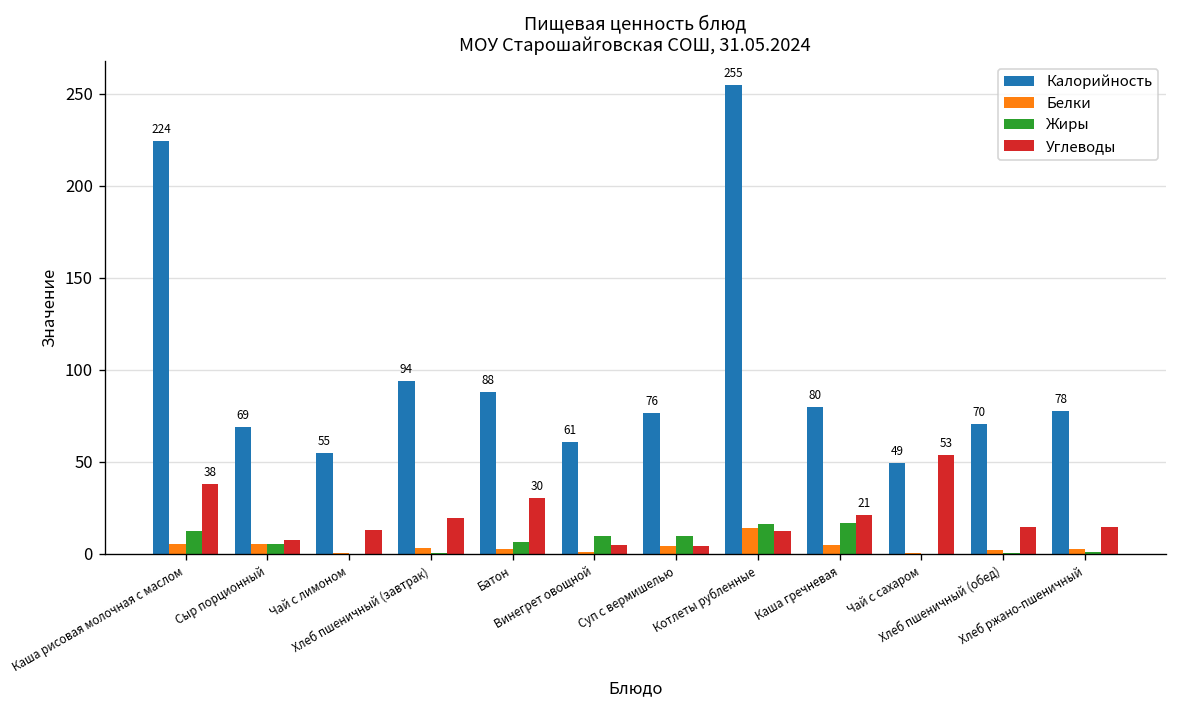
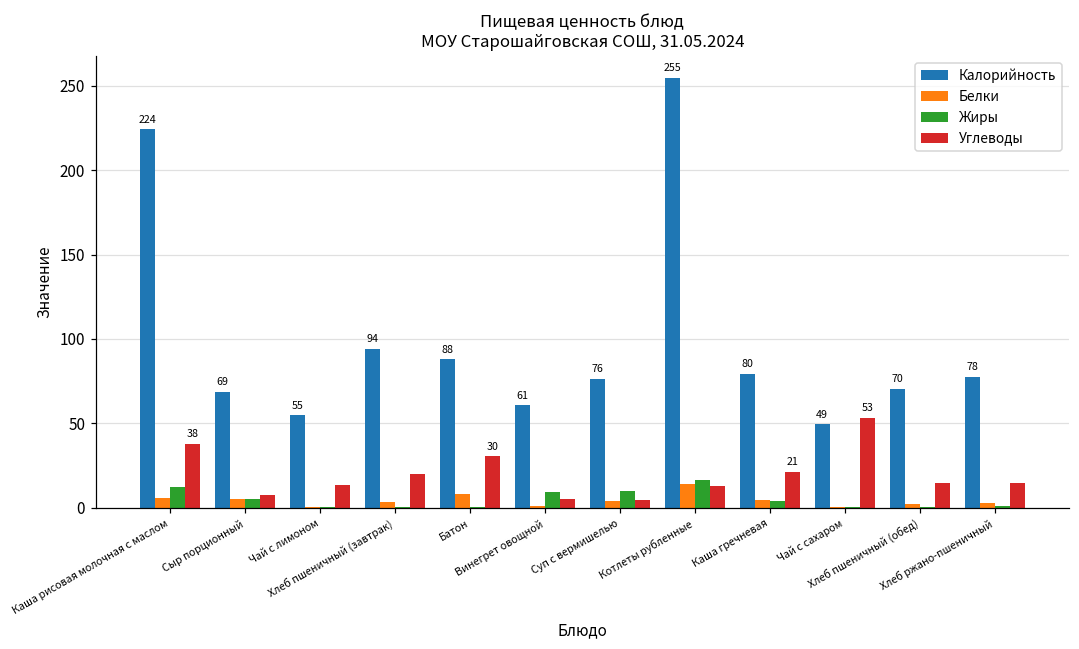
Белки, Батон: 3 -> 8
Жиры, Батон: 7 -> 0
Жиры, Каша гречневая: 16 -> 4
